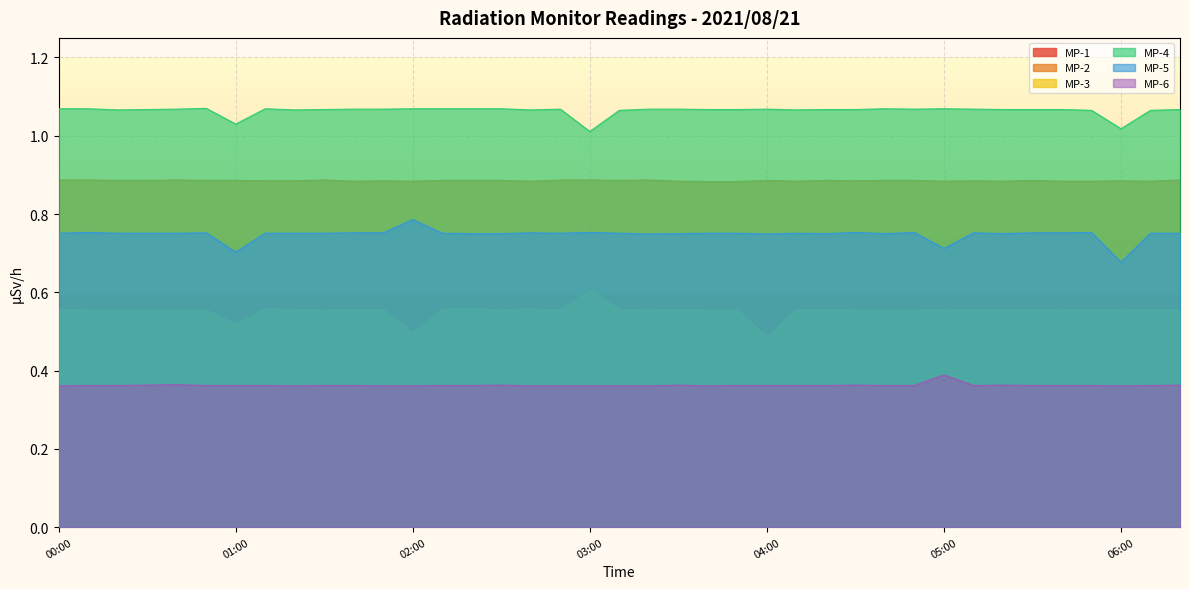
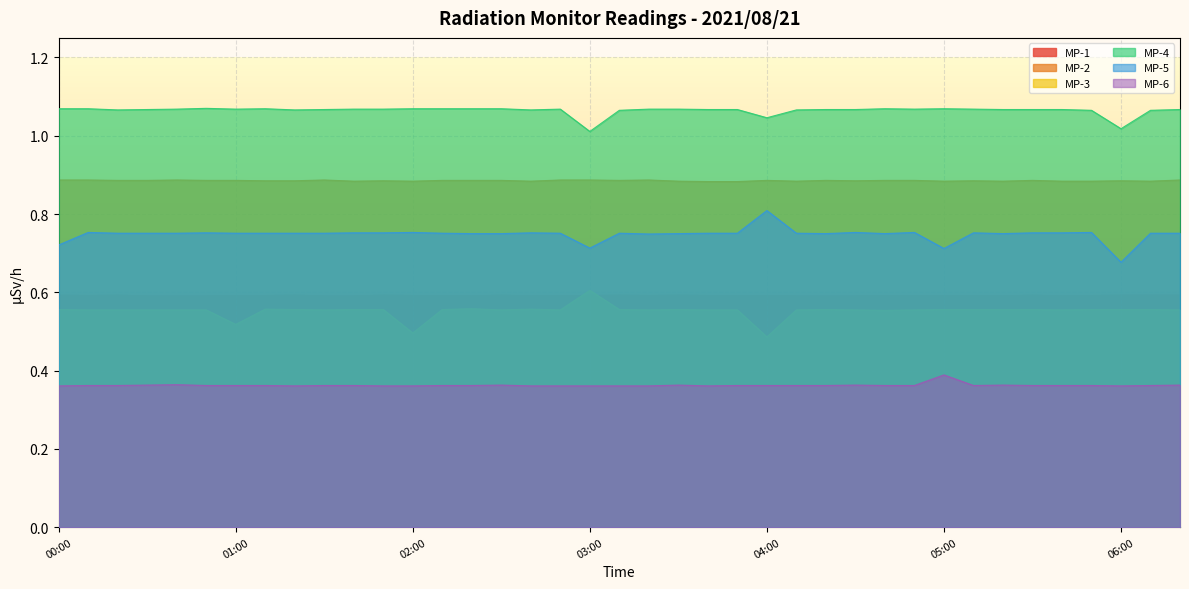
MP-5, 00:00: 0.75 -> 0.72
MP-4, 01:00: 1.03 -> 1.07
MP-5, 01:00: 0.70 -> 0.75
MP-5, 02:00: 0.79 -> 0.75
MP-5, 03:00: 0.75 -> 0.71
MP-4, 04:00: 1.07 -> 1.05
MP-5, 04:00: 0.75 -> 0.81
